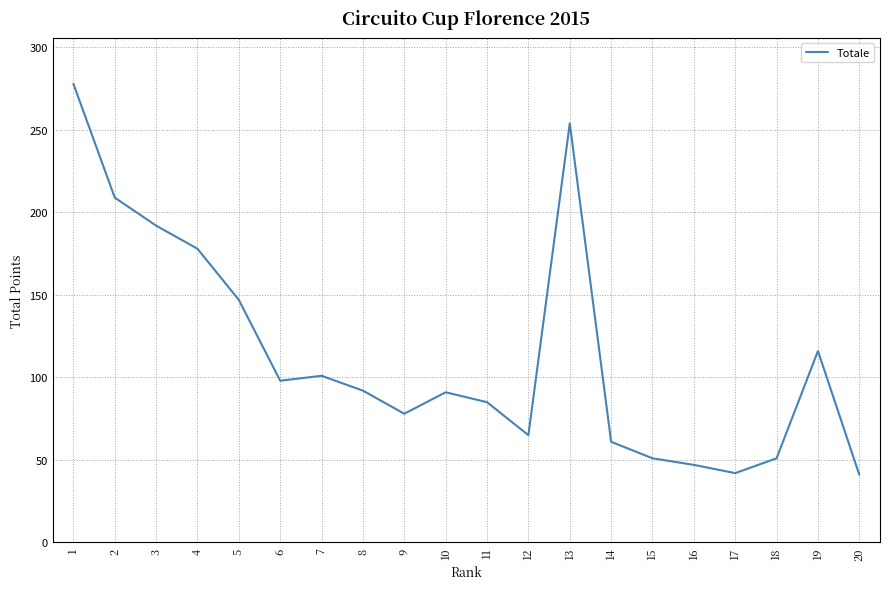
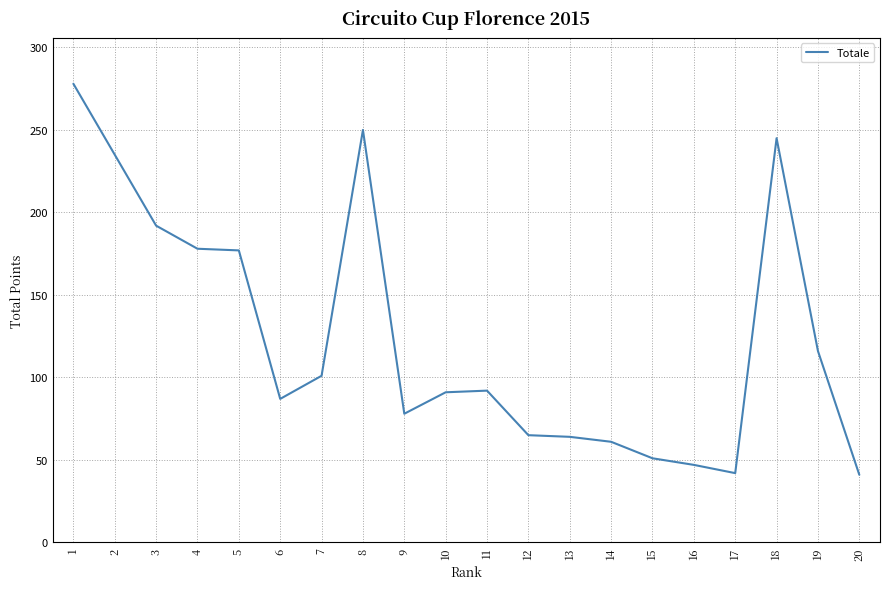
2: 209 -> 235
5: 147 -> 177
6: 98 -> 87
8: 92 -> 250
11: 85 -> 92
13: 254 -> 64
18: 51 -> 245
